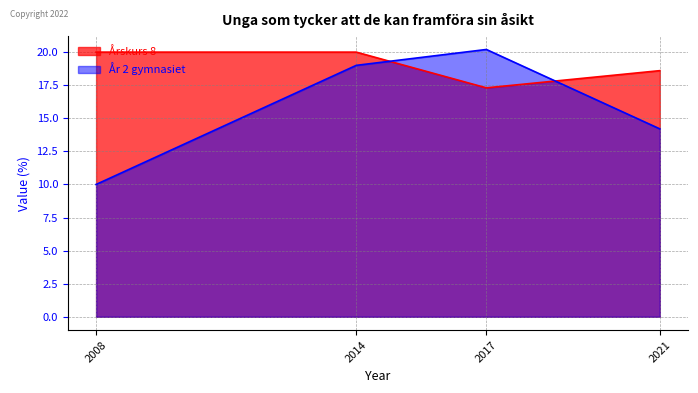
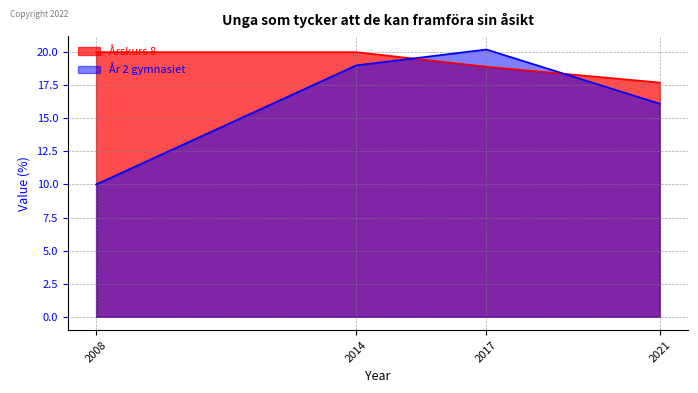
Årskurs 8, 2017: 17.3 -> 18.9
Årskurs 8, 2021: 18.6 -> 17.7
År 2 gymnasiet, 2021: 14.2 -> 16.1
